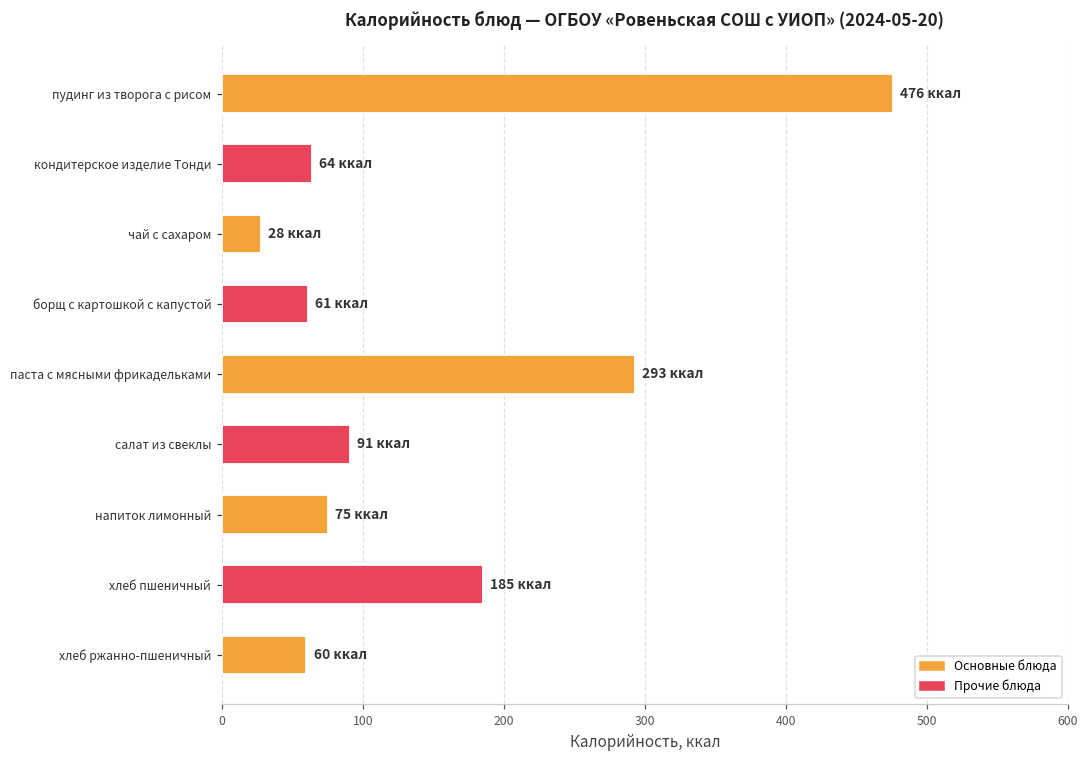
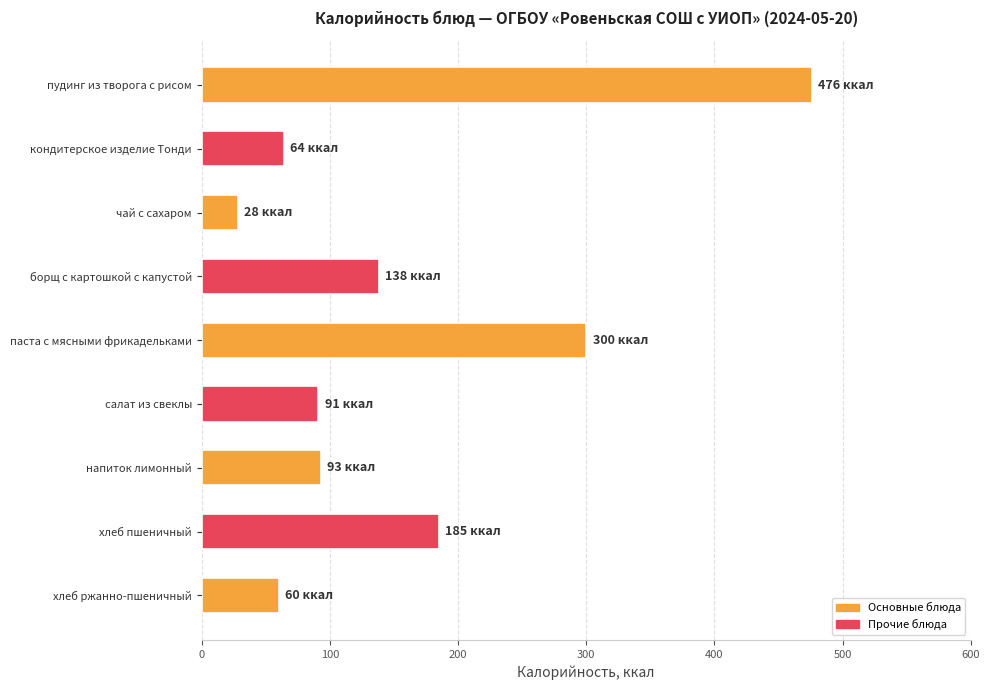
борщ с картошкой с капустой: 61 -> 138
паста с мясными фрикадельками: 293 -> 300
напиток лимонный: 75 -> 93
